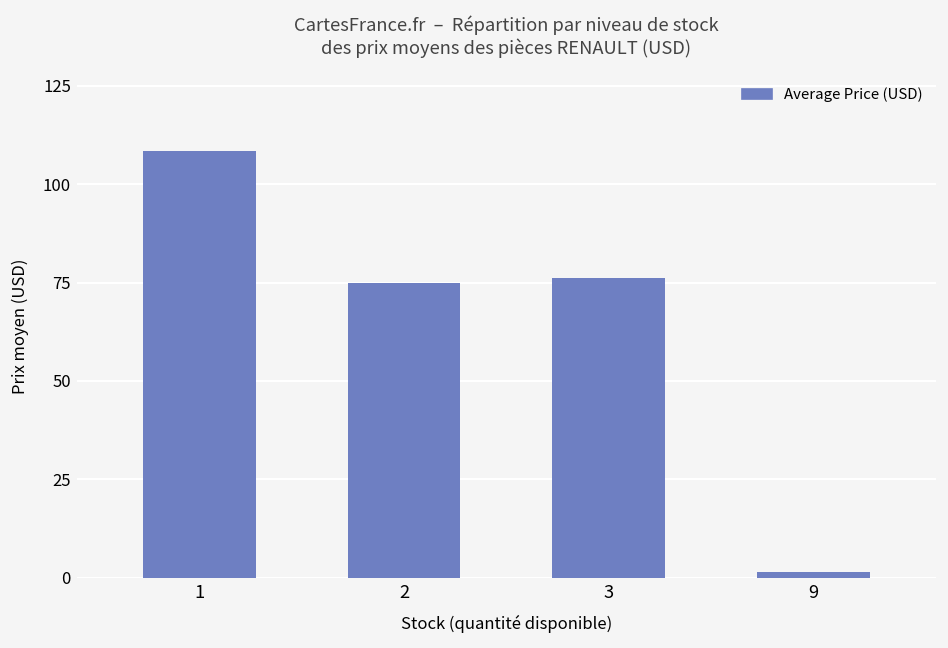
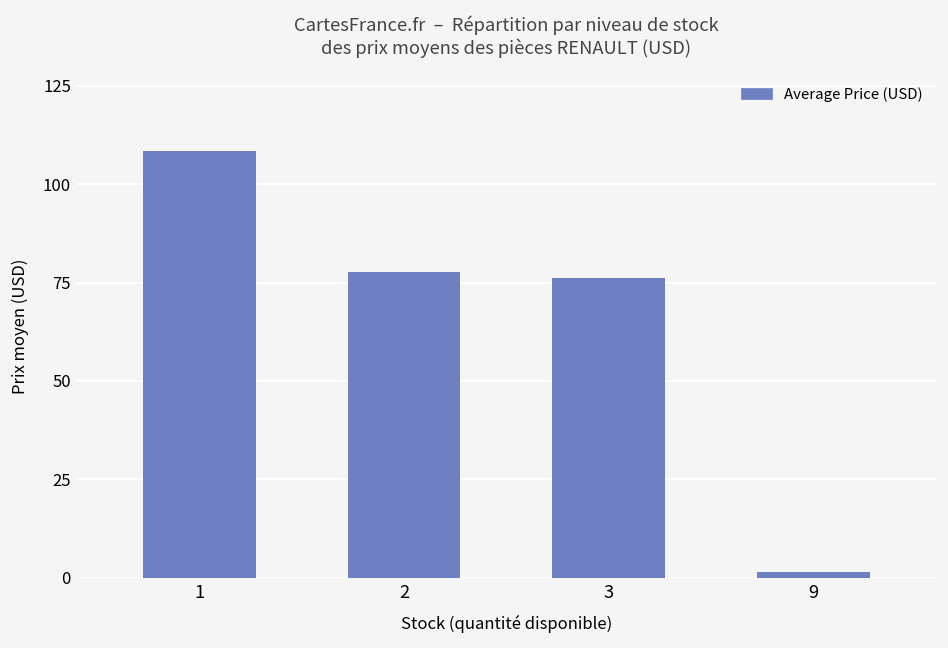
2: 75 -> 78
